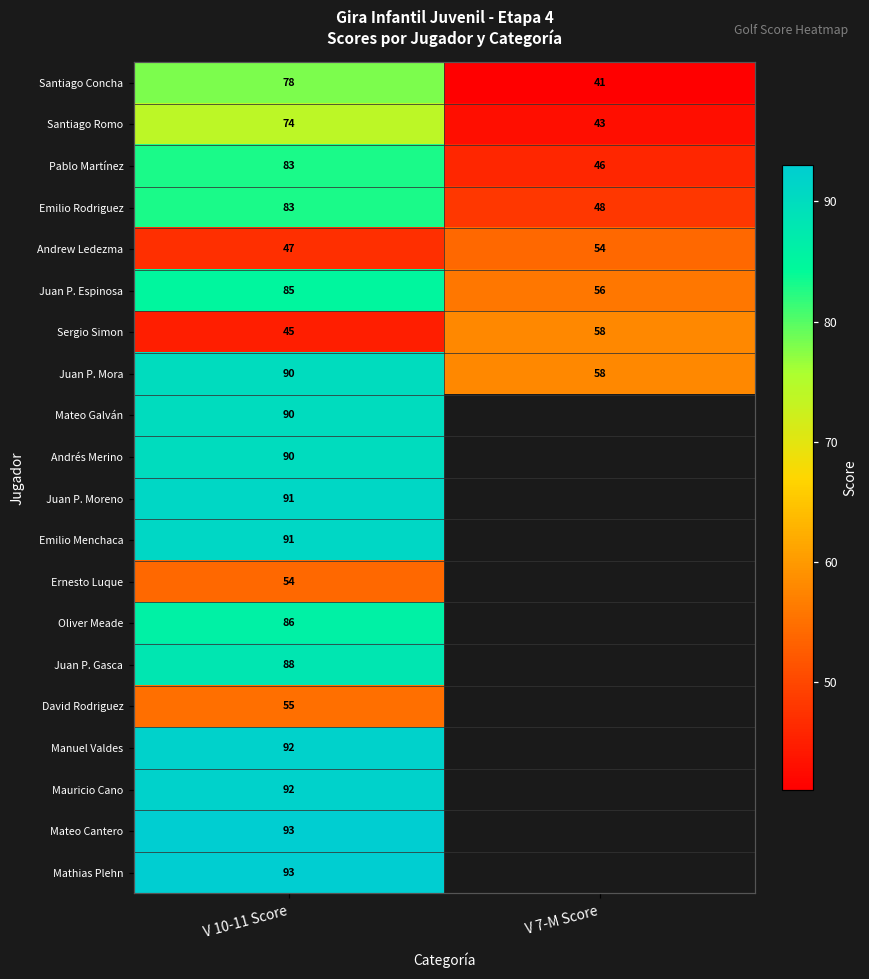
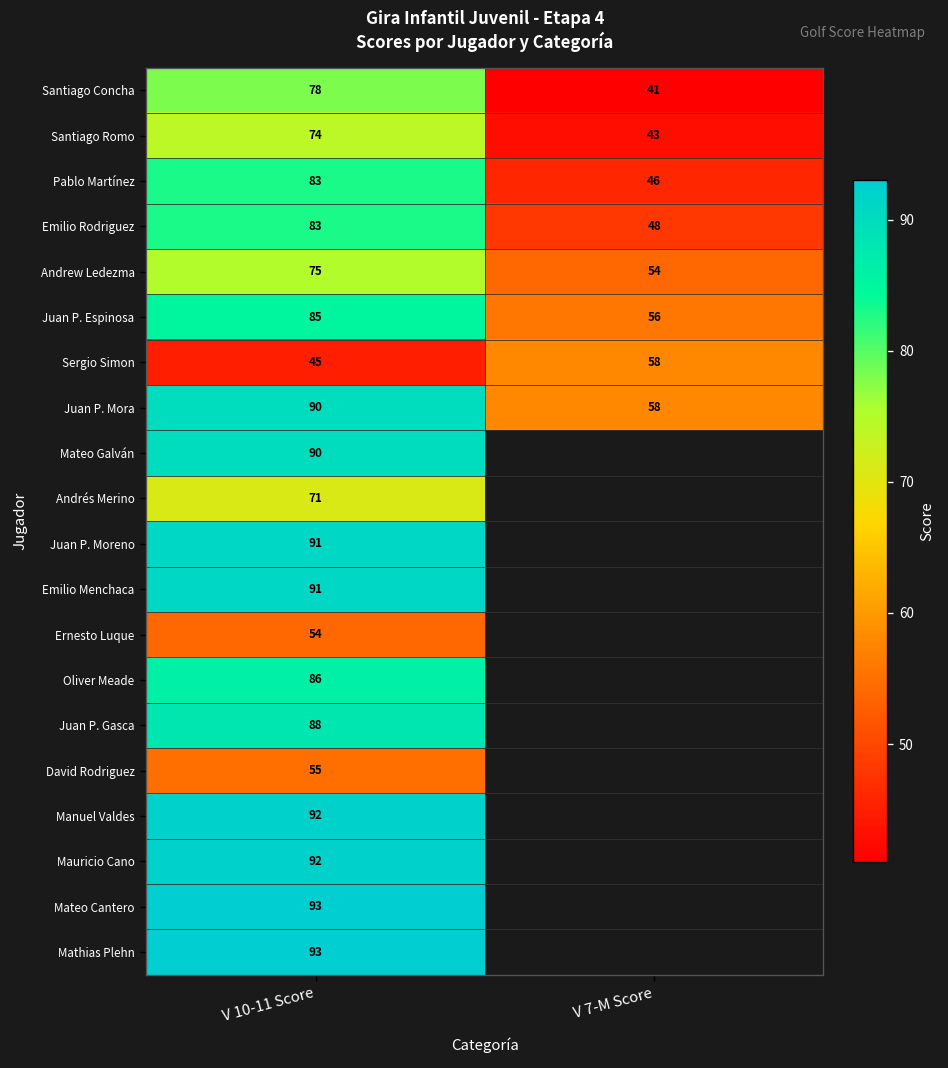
Andrew Ledezma, V 10-11 Score: 47 -> 75
Andrés Merino, V 10-11 Score: 90 -> 71
